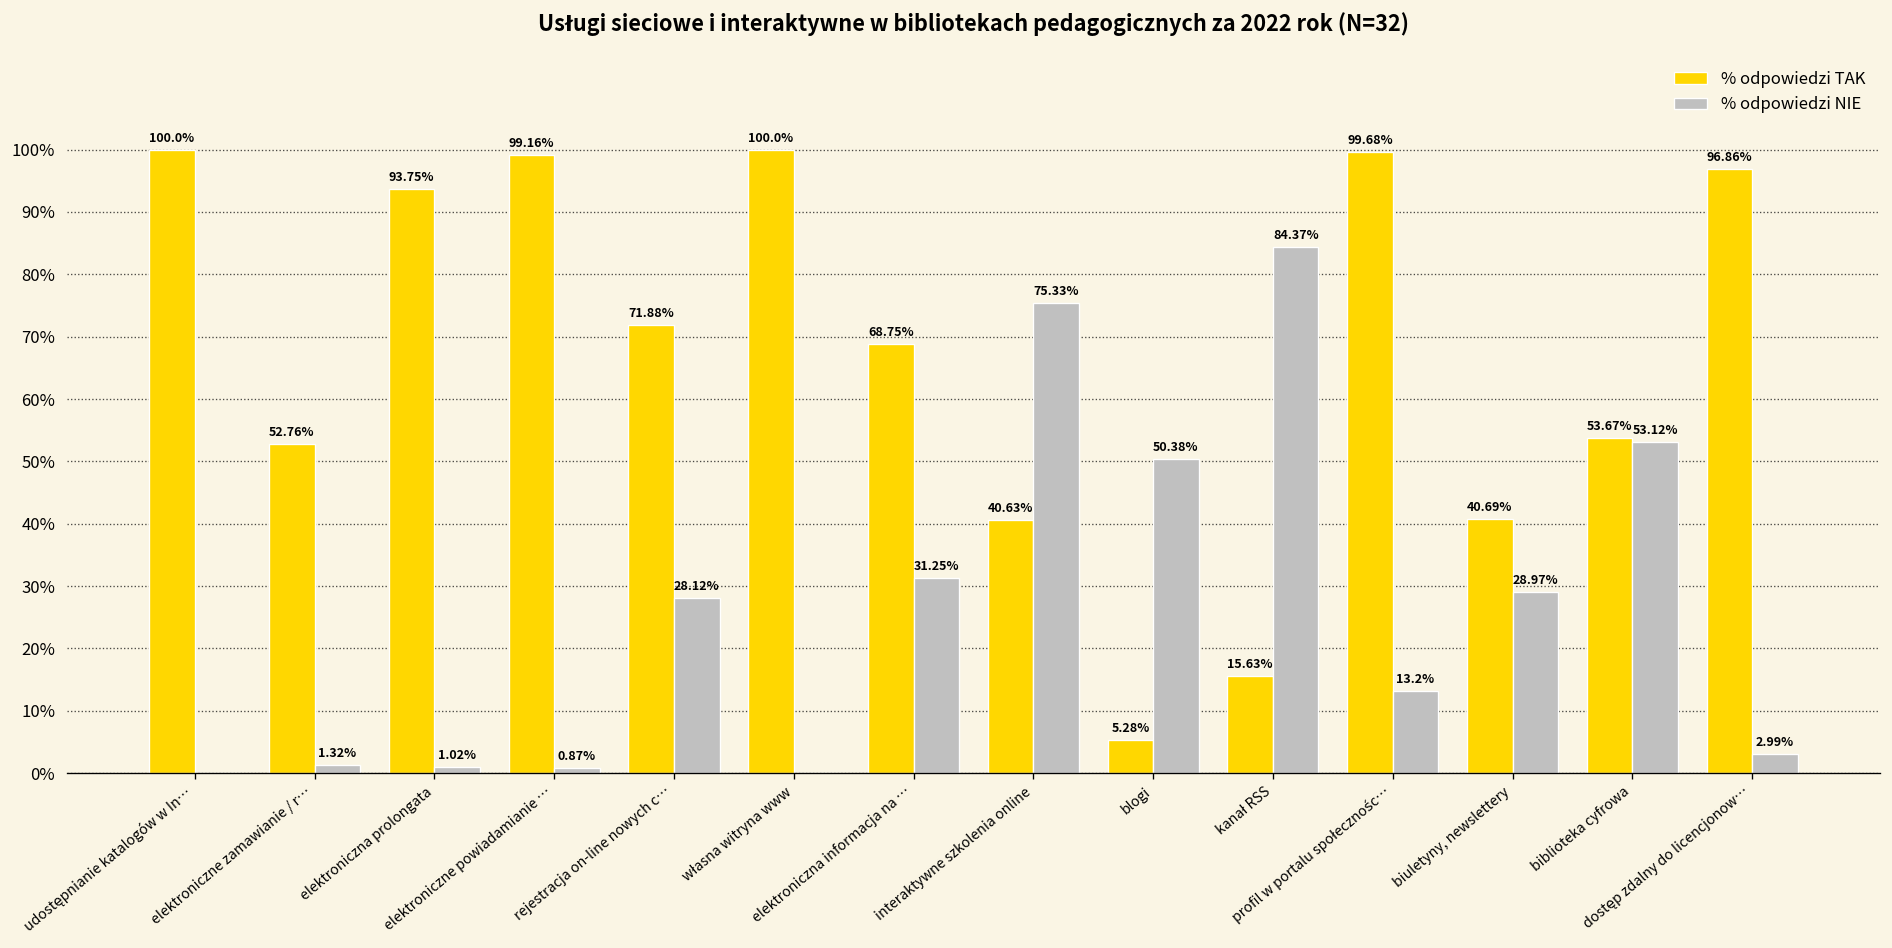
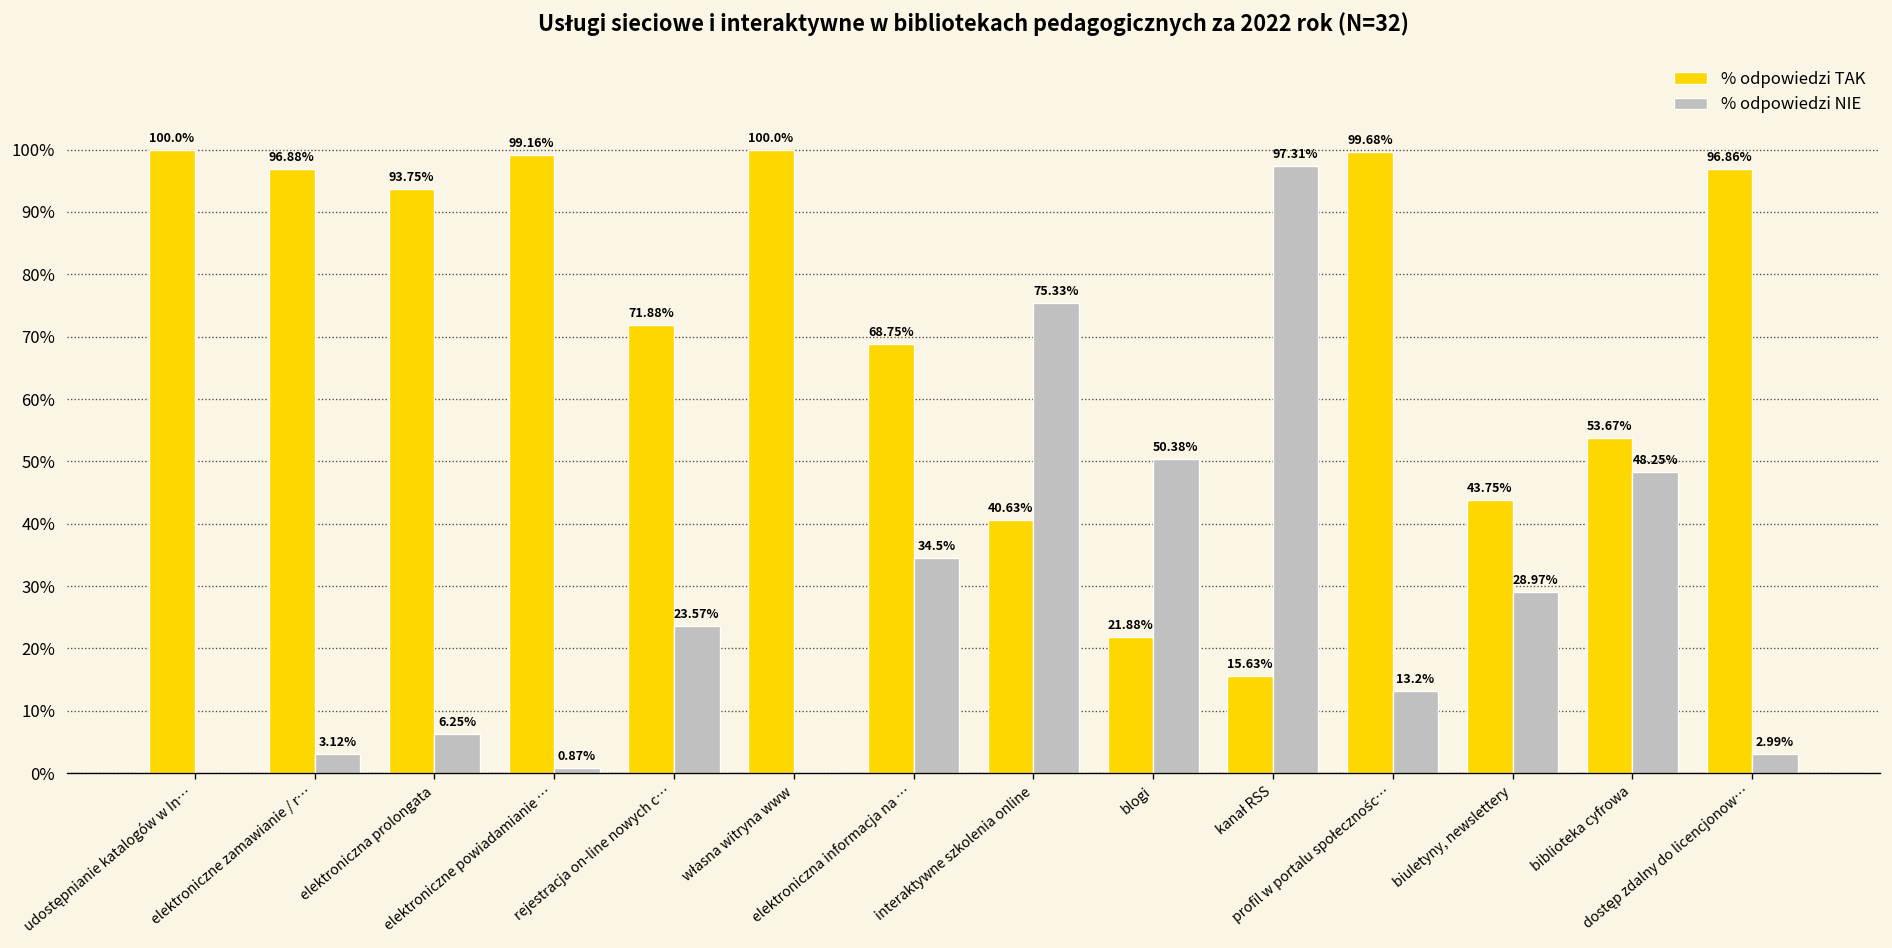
% odpowiedzi TAK, elektroniczne zamawianie / r…: 52.76% -> 96.88%
% odpowiedzi NIE, elektroniczne zamawianie / r…: 1.32% -> 3.12%
% odpowiedzi NIE, elektroniczna prolongata: 1.02% -> 6.25%
% odpowiedzi NIE, rejestracja on-line nowych c…: 28.12% -> 23.57%
% odpowiedzi NIE, elektroniczna informacja na …: 31.25% -> 34.5%
% odpowiedzi TAK, blogi: 5.28% -> 21.88%
% odpowiedzi NIE, kanał RSS: 84.37% -> 97.31%
% odpowiedzi TAK, biuletyny, newslettery: 40.69% -> 43.75%
% odpowiedzi NIE, biblioteka cyfrowa: 53.12% -> 48.25%
